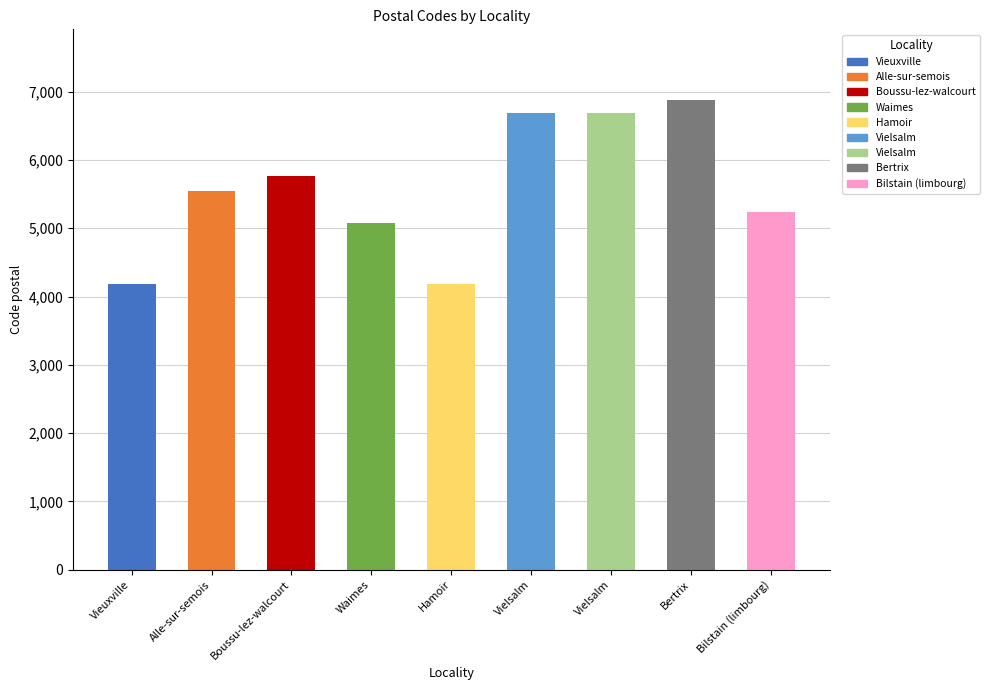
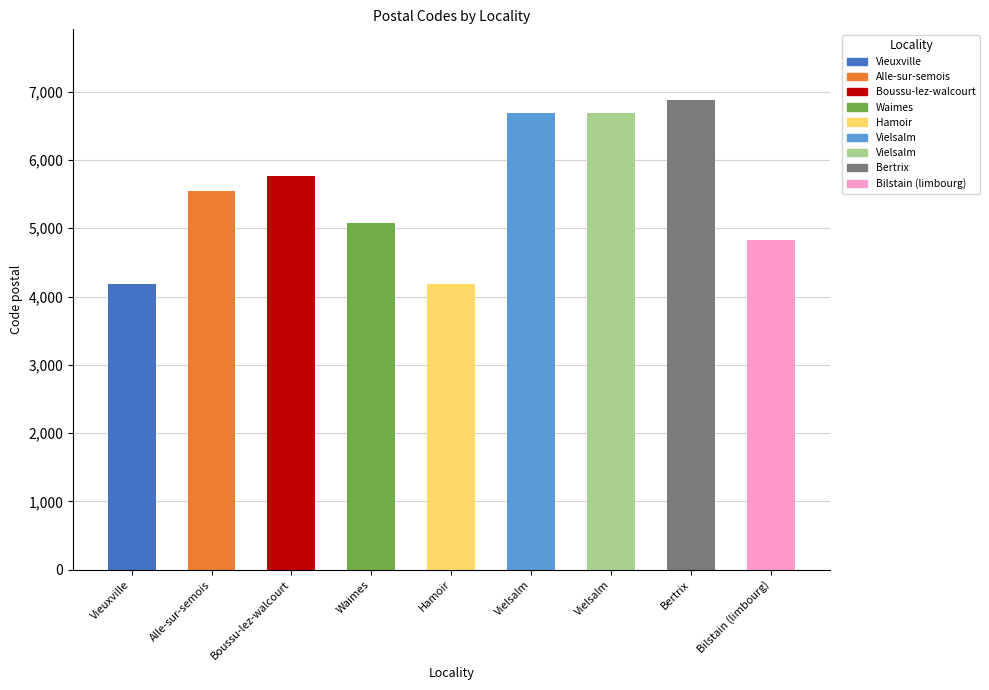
Bilstain (limbourg): 5,200 -> 4,800
